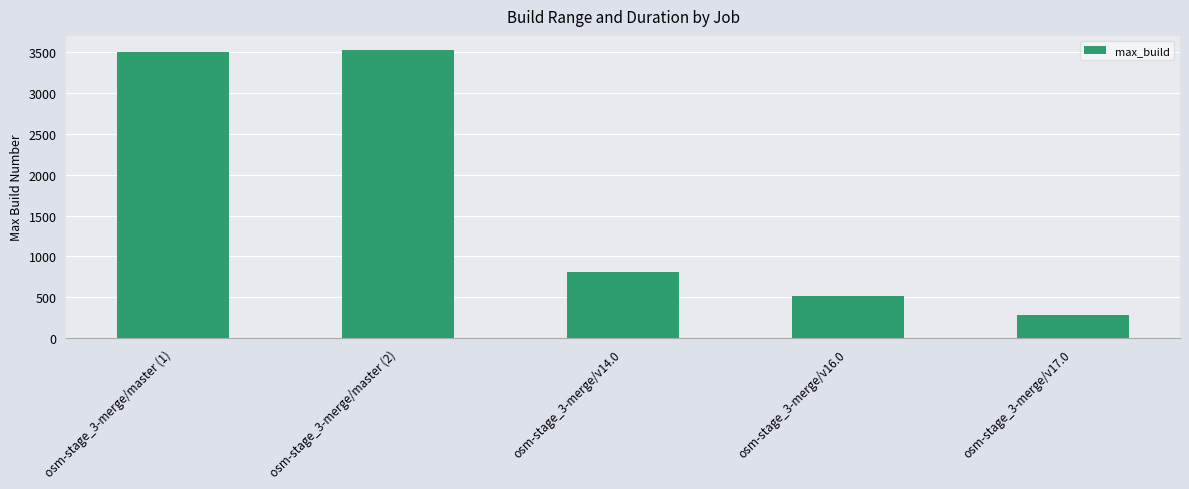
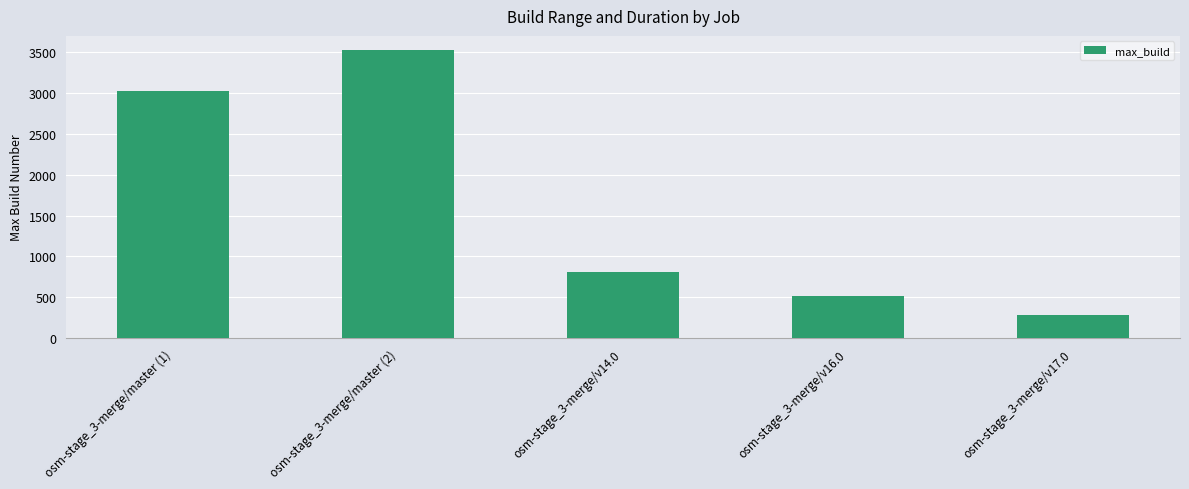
osm-stage_3-merge/master (1): 3500 -> 3000
